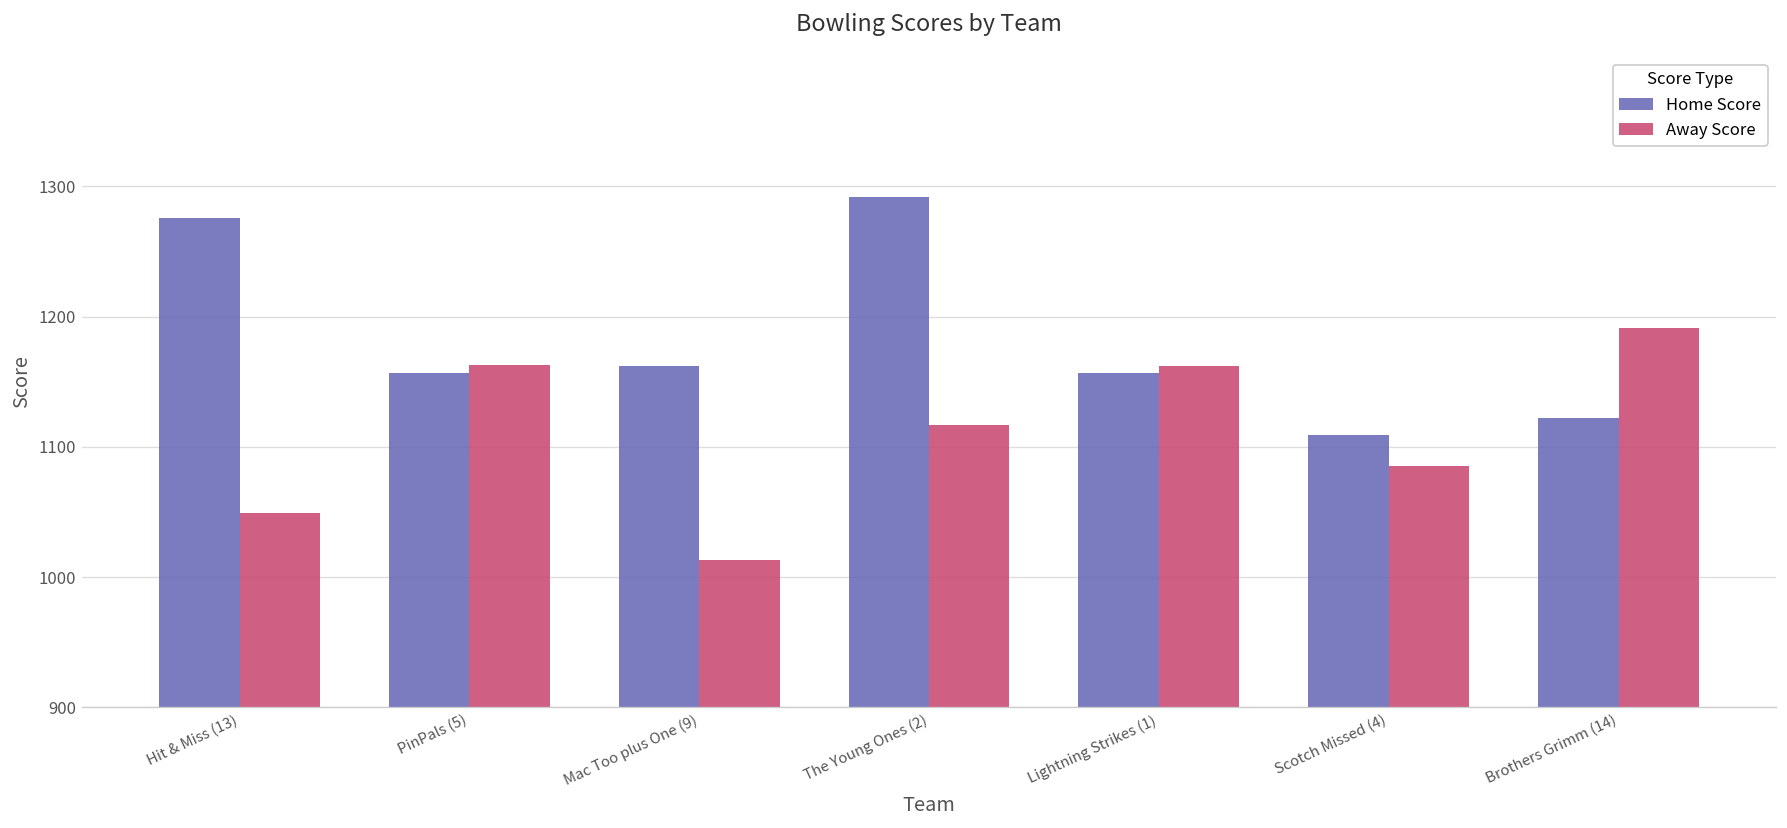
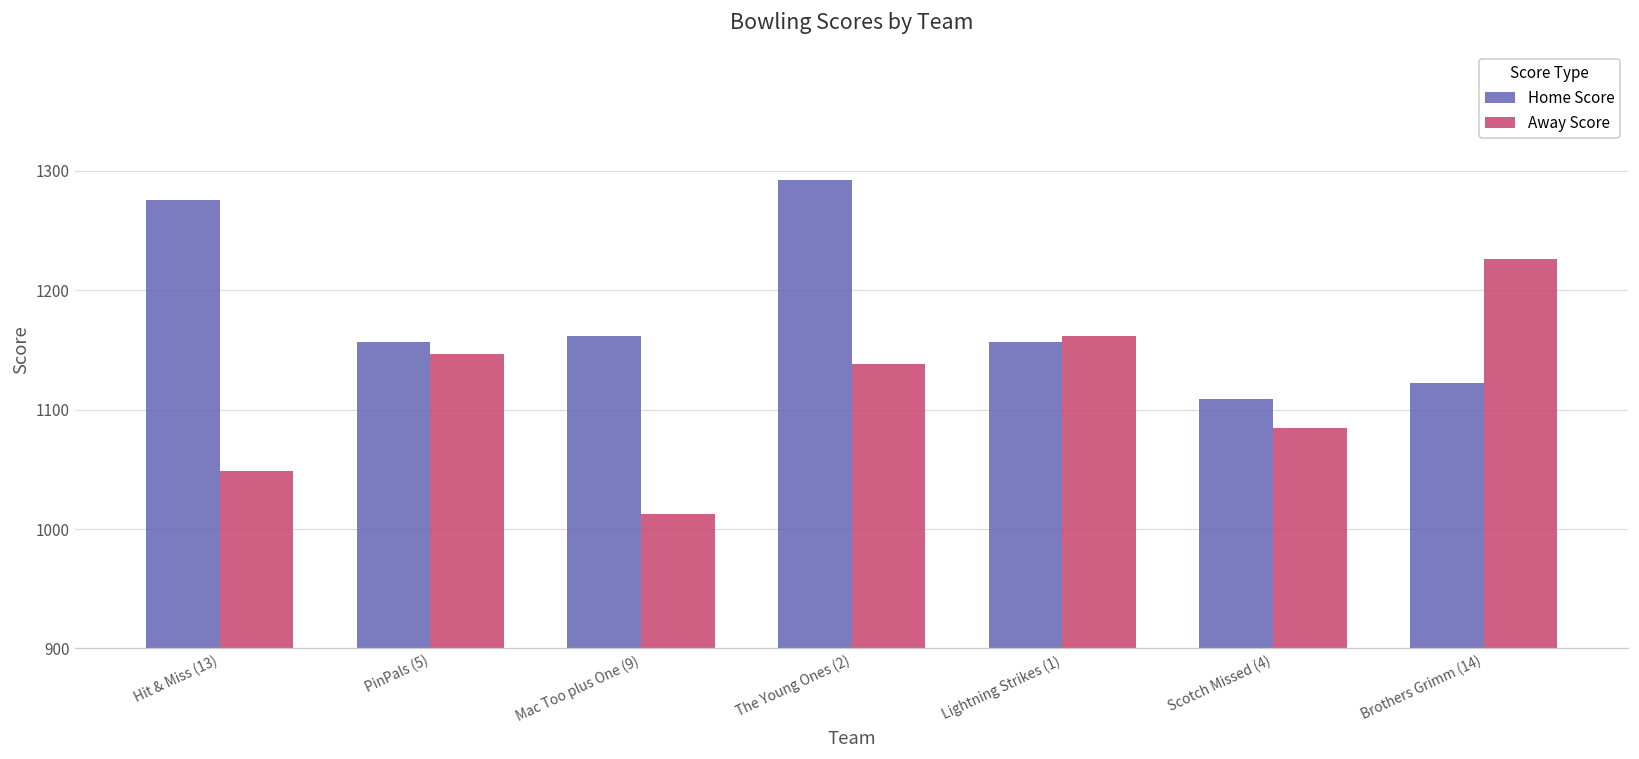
Away Score, PinPals (5): 1163 -> 1147
Away Score, The Young Ones (2): 1117 -> 1138
Away Score, Brothers Grimm (14): 1191 -> 1226
